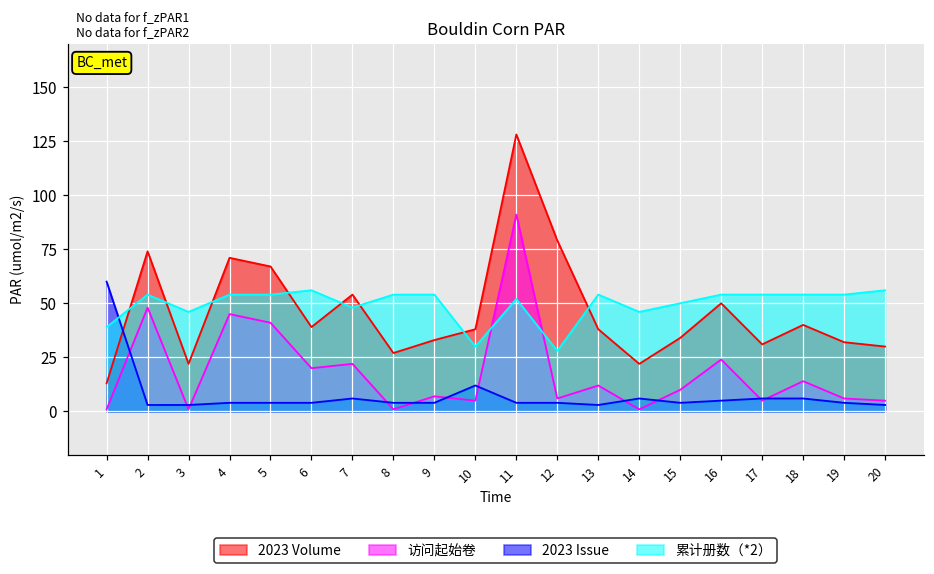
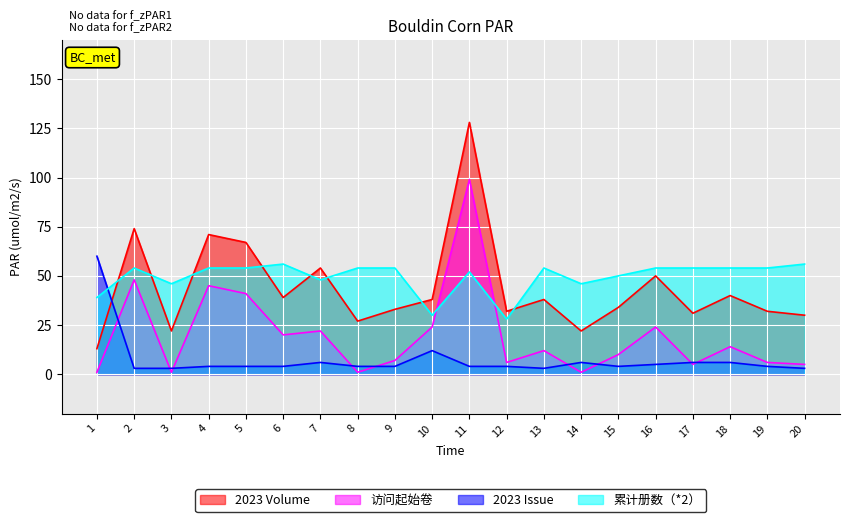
访问起始卷, 10: 5 -> 24
访问起始卷, 11: 91 -> 99
2023 Volume, 12: 79 -> 32
